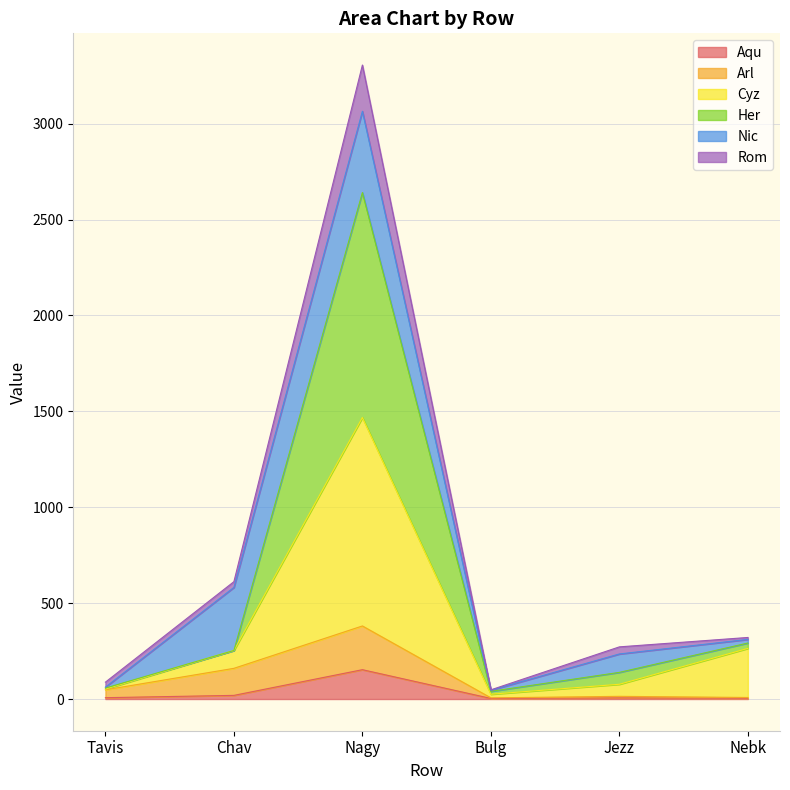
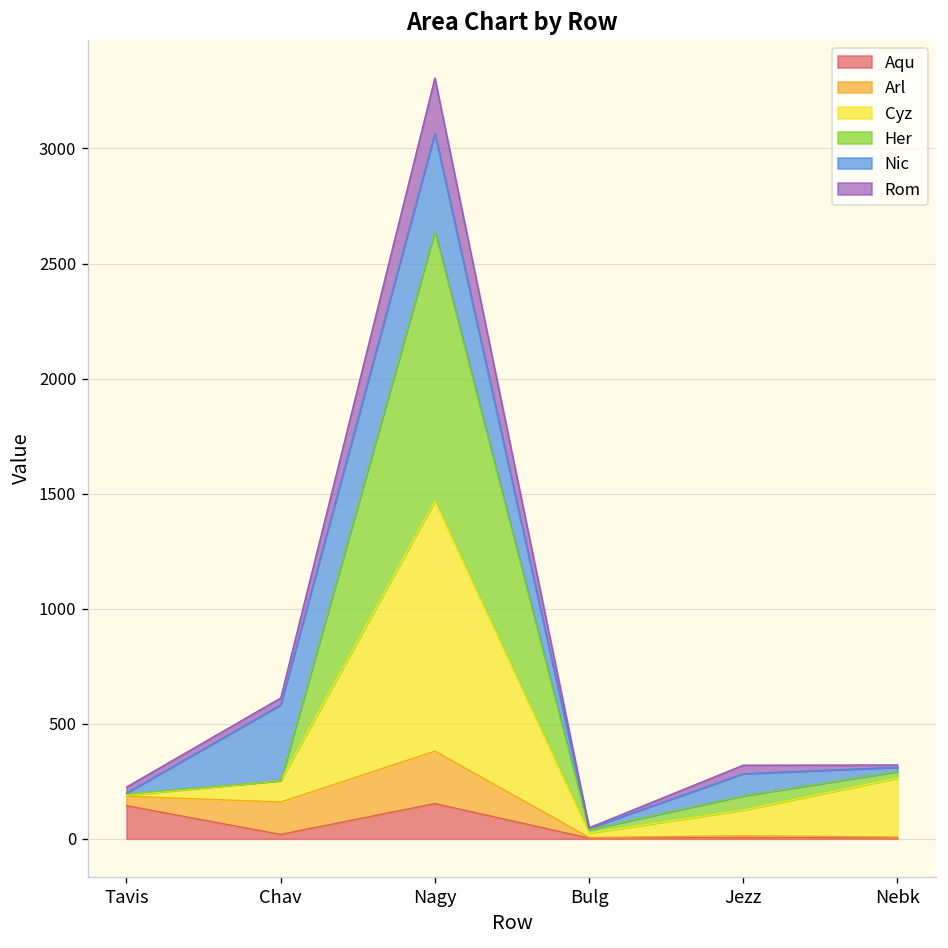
Aqu, Tavis: 10 -> 140
Cyz, Jezz: 60 -> 110
